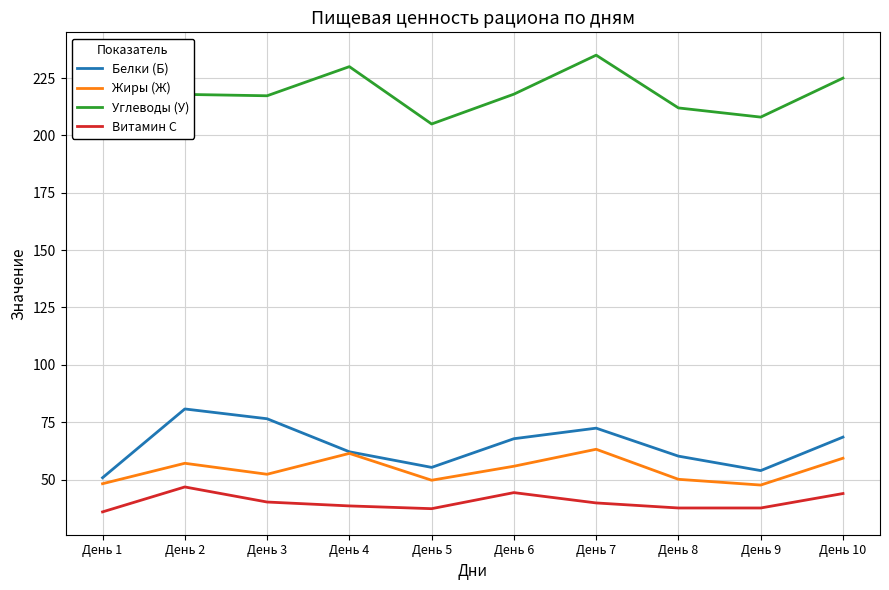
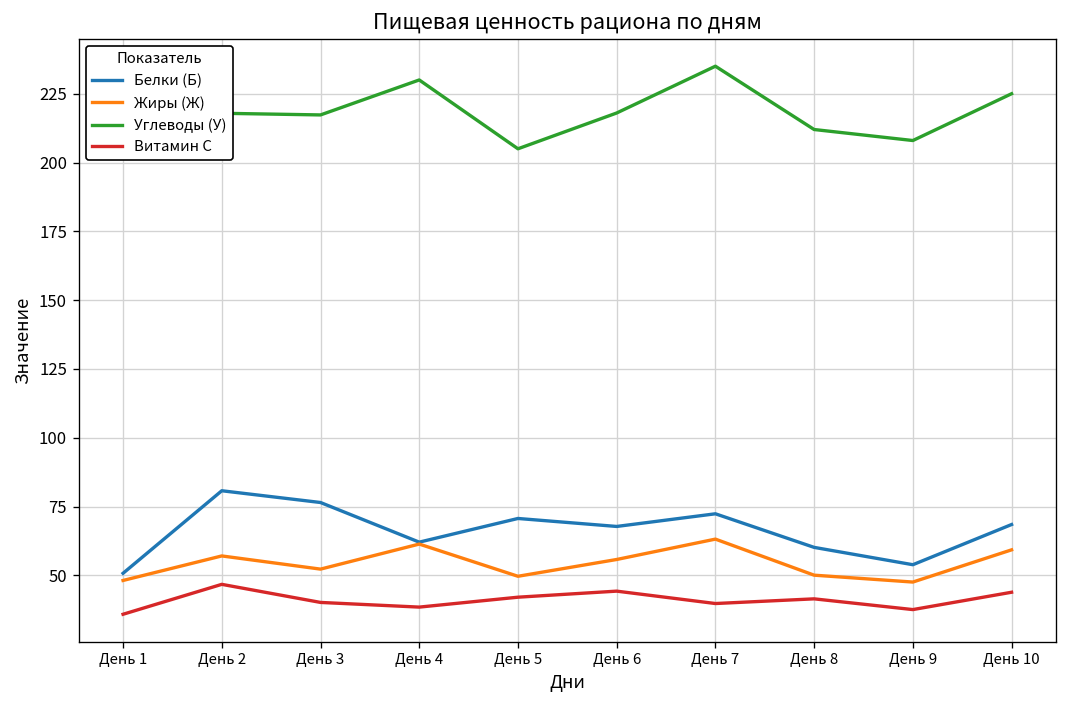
Белки (Б), День 5: 55 -> 71
Витамин С, День 5: 37 -> 42
Витамин С, День 8: 38 -> 42
